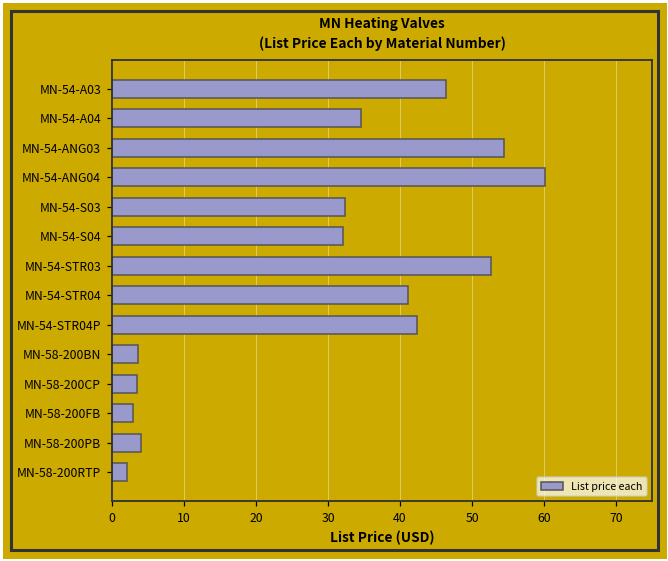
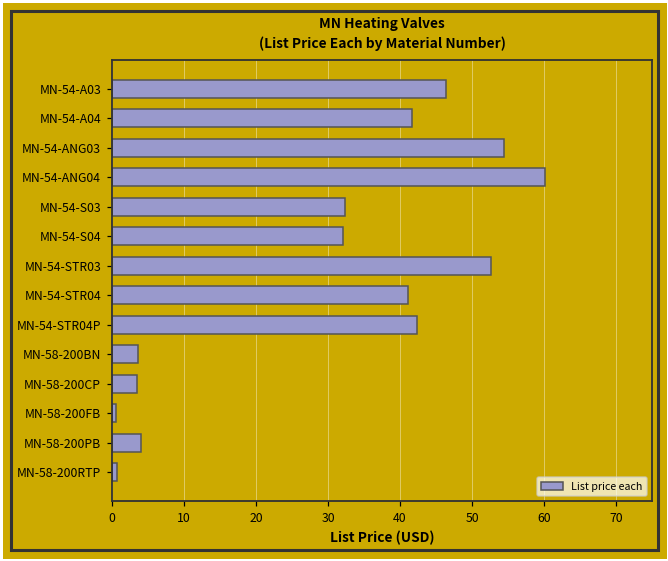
MN-54-A04: 35 -> 42
MN-58-200FB: 3 -> 1
MN-58-200RTP: 2 -> 1
